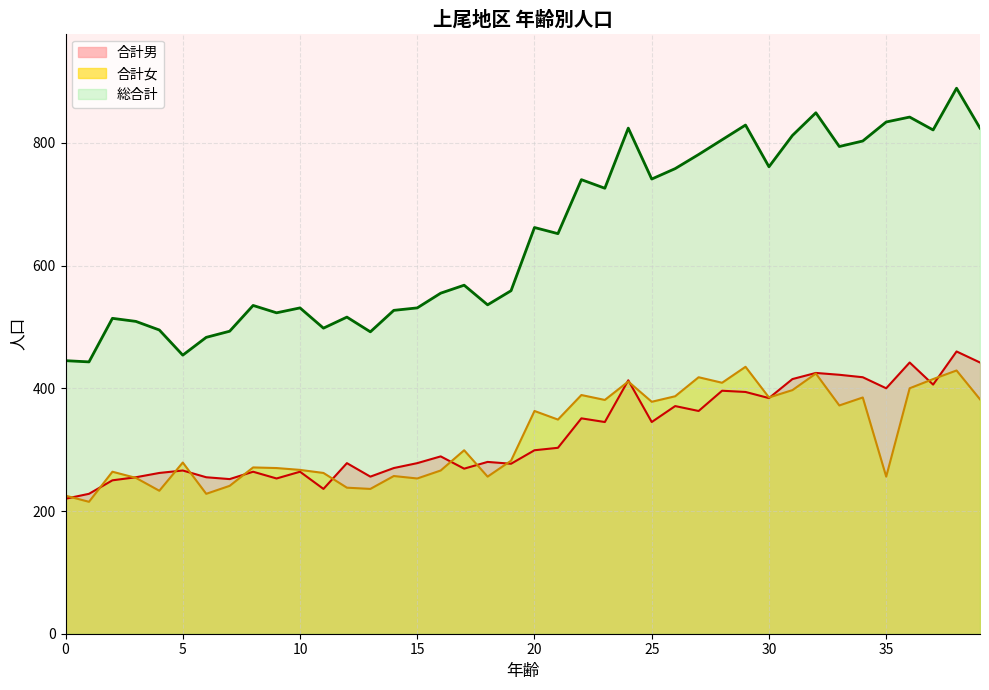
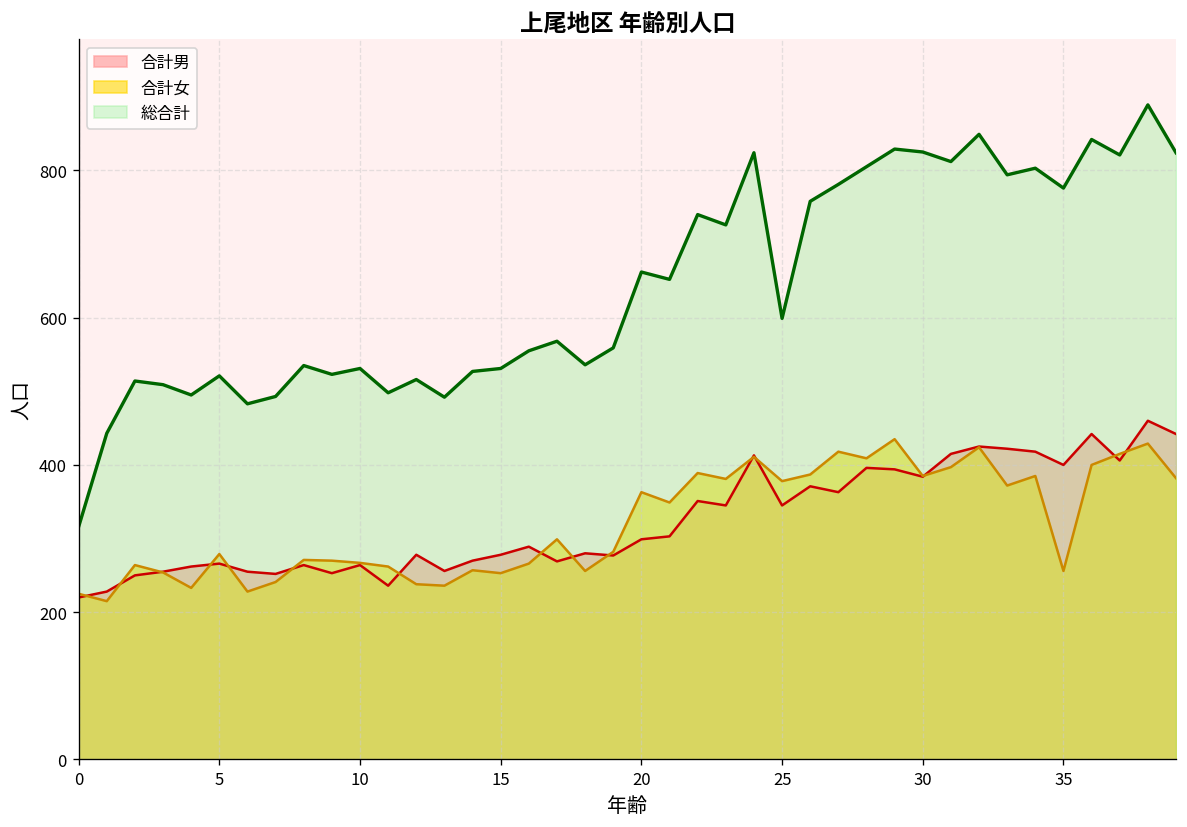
総合計, 0: 450 -> 320
総合計, 5: 450 -> 520
総合計, 25: 740 -> 600
総合計, 30: 760 -> 830
総合計, 35: 830 -> 780
